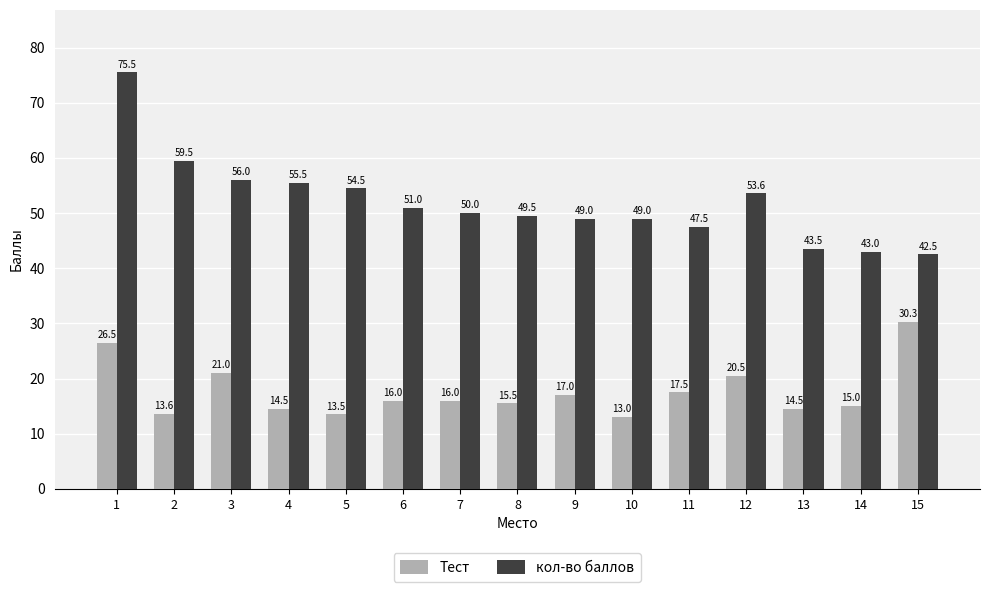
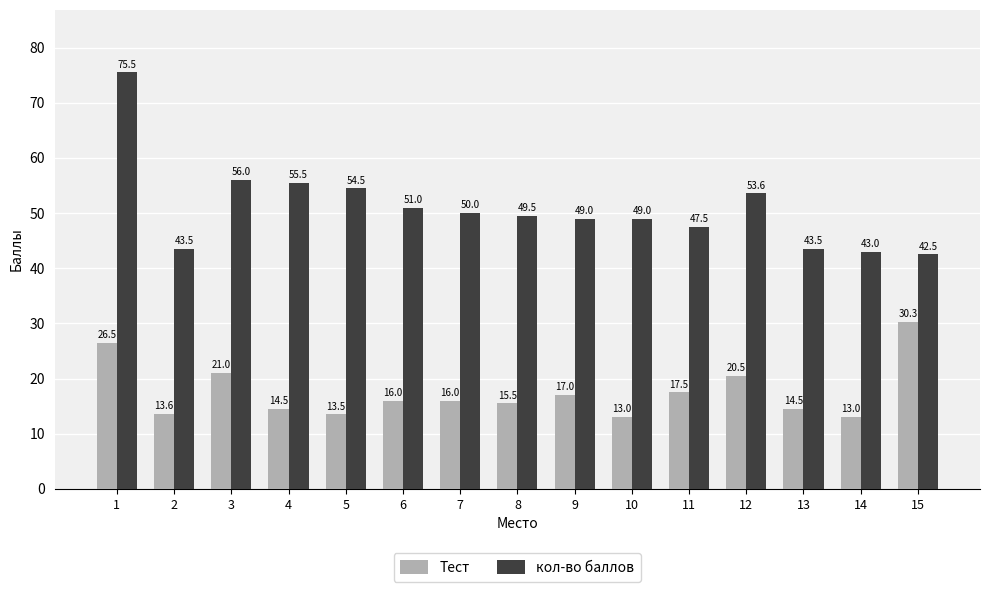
кол-во баллов, 2: 59.5 -> 43.5
Тест, 14: 15.0 -> 13.0
